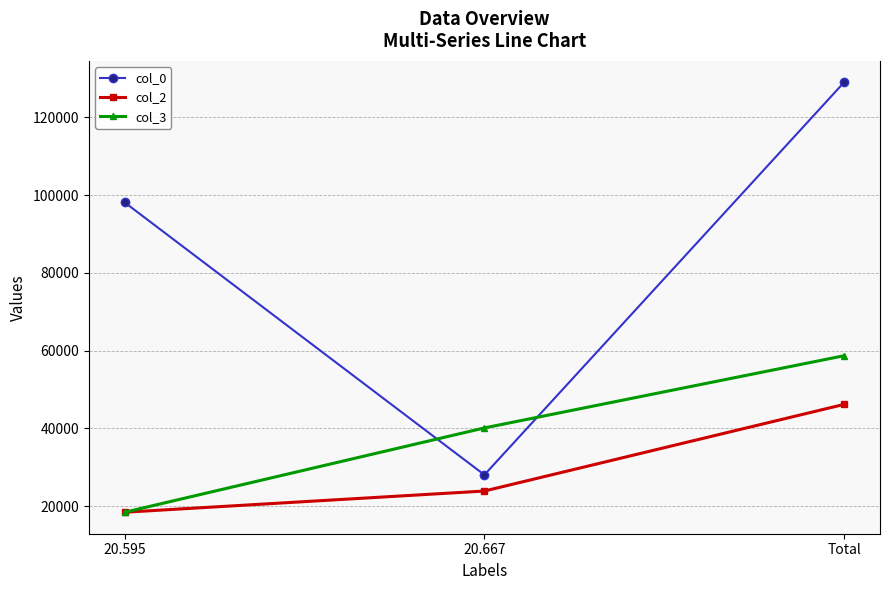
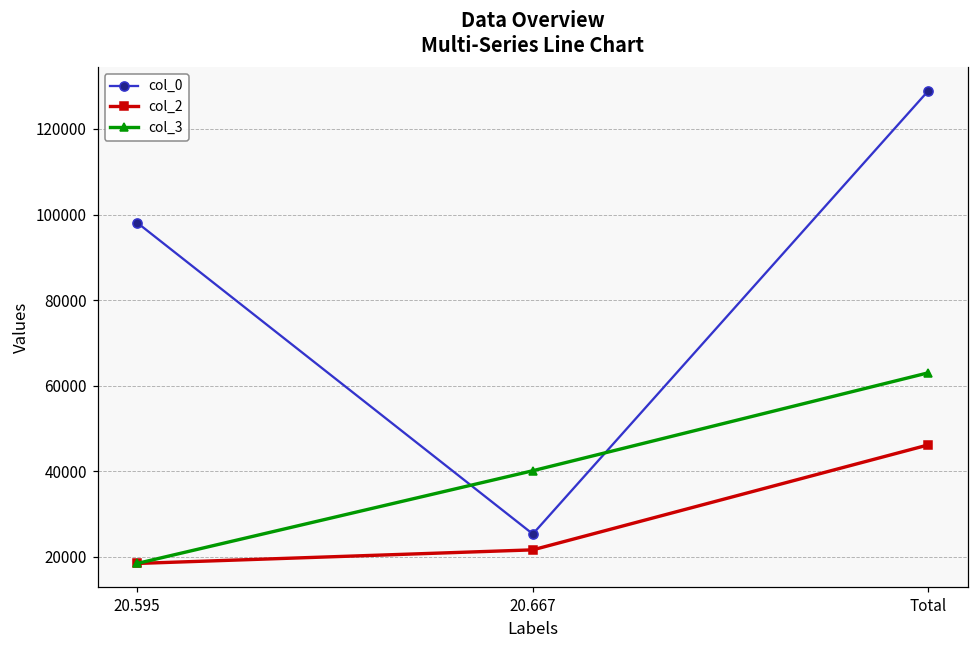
col_0, 20.667: 28000 -> 25000
col_2, 20.667: 24000 -> 22000
col_3, Total: 59000 -> 63000
